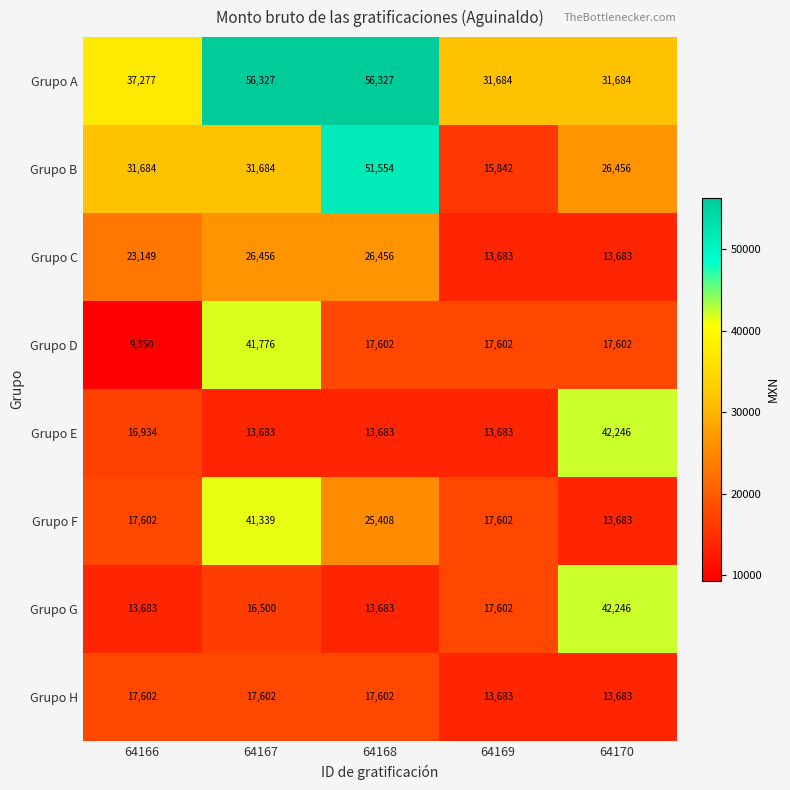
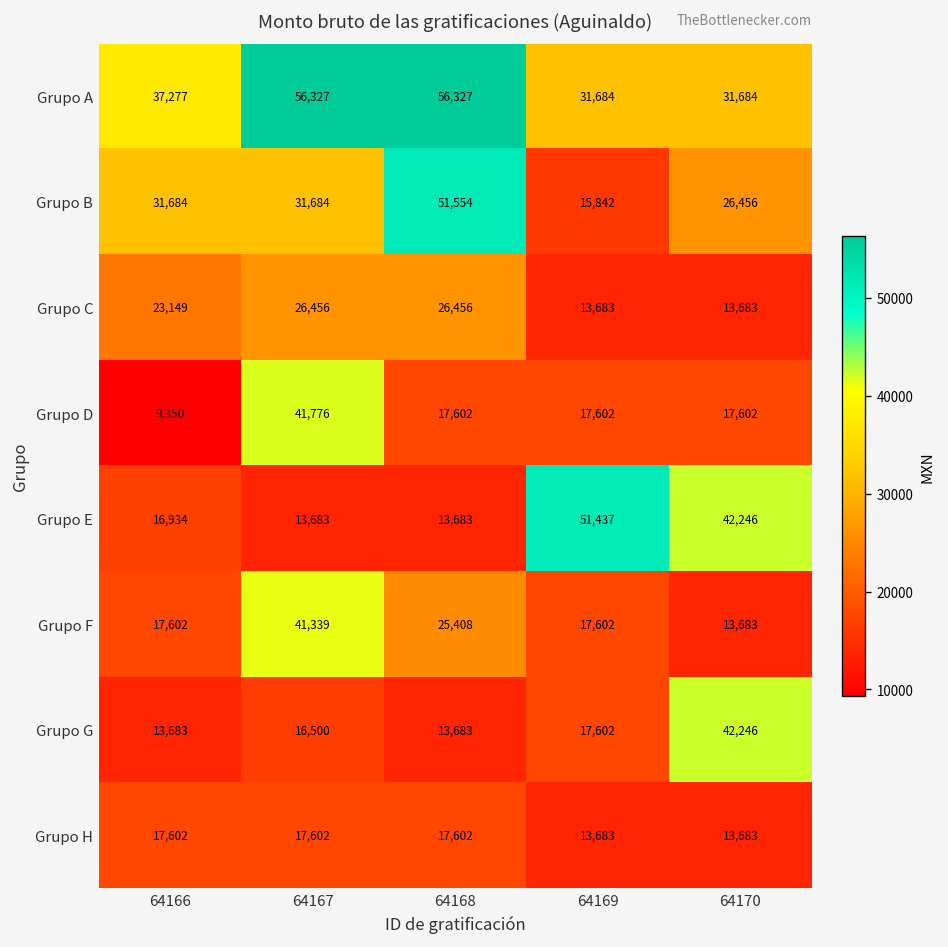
Grupo E, 64169: 13,683 -> 51,437
